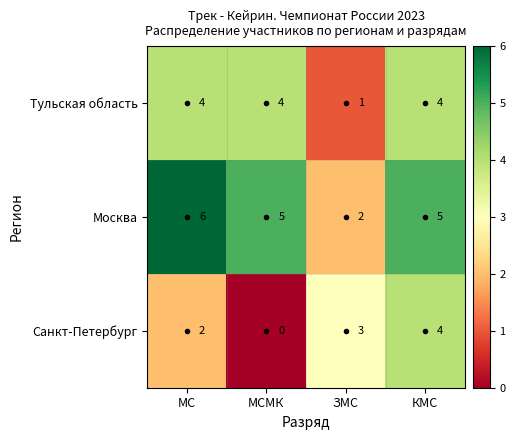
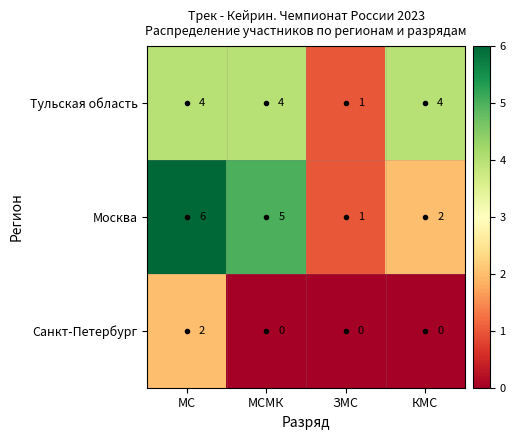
Москва, ЗМС: 2 -> 1
Москва, КМС: 5 -> 2
Санкт-Петербург, ЗМС: 3 -> 0
Санкт-Петербург, КМС: 4 -> 0
